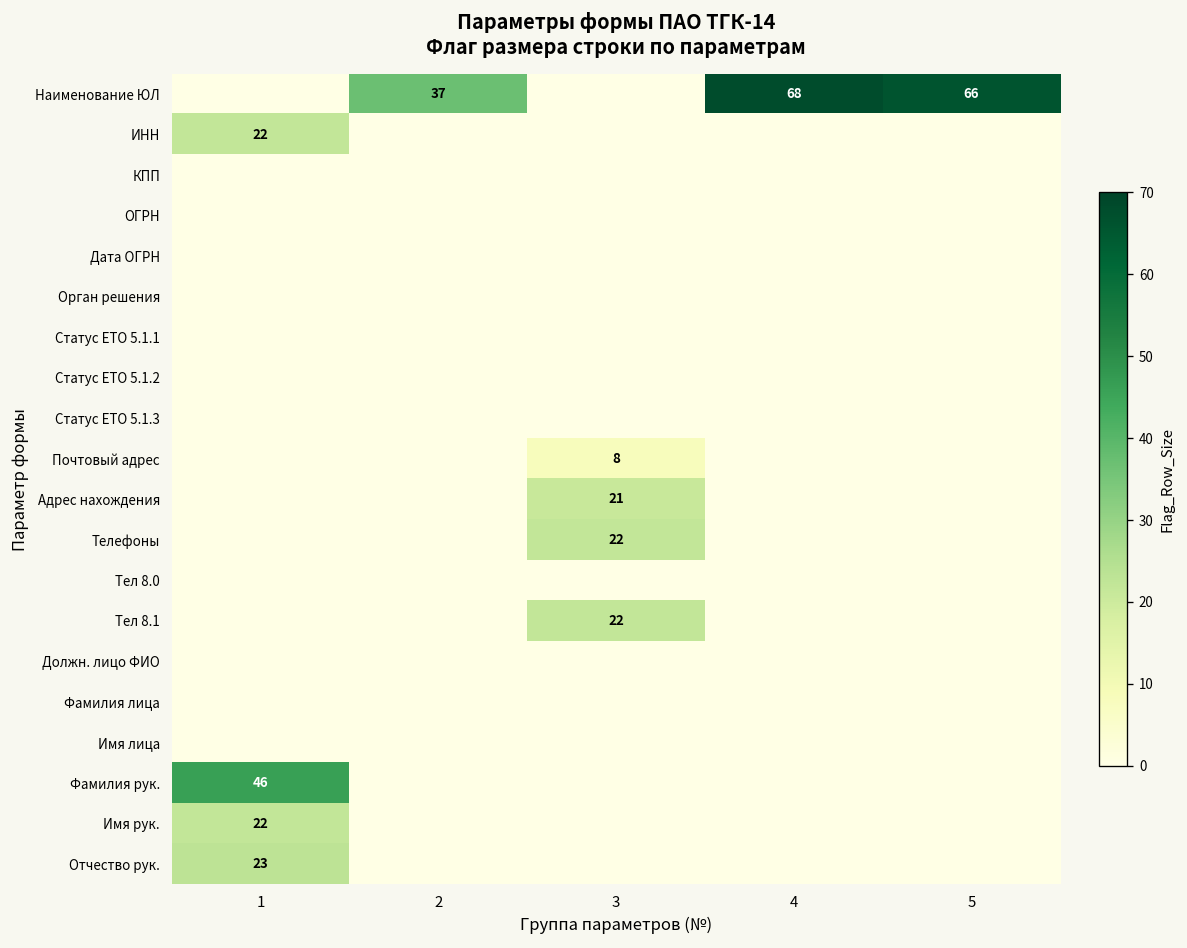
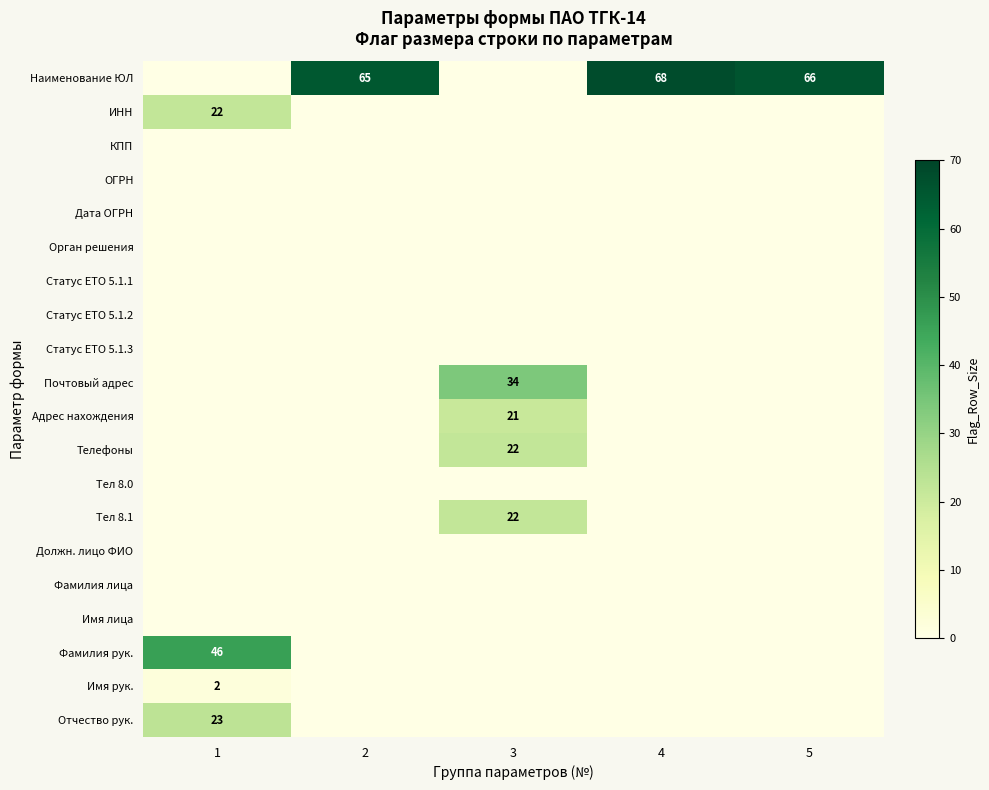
Наименование ЮЛ, 2: 37 -> 65
Почтовый адрес, 3: 8 -> 34
Имя рук., 1: 22 -> 2
